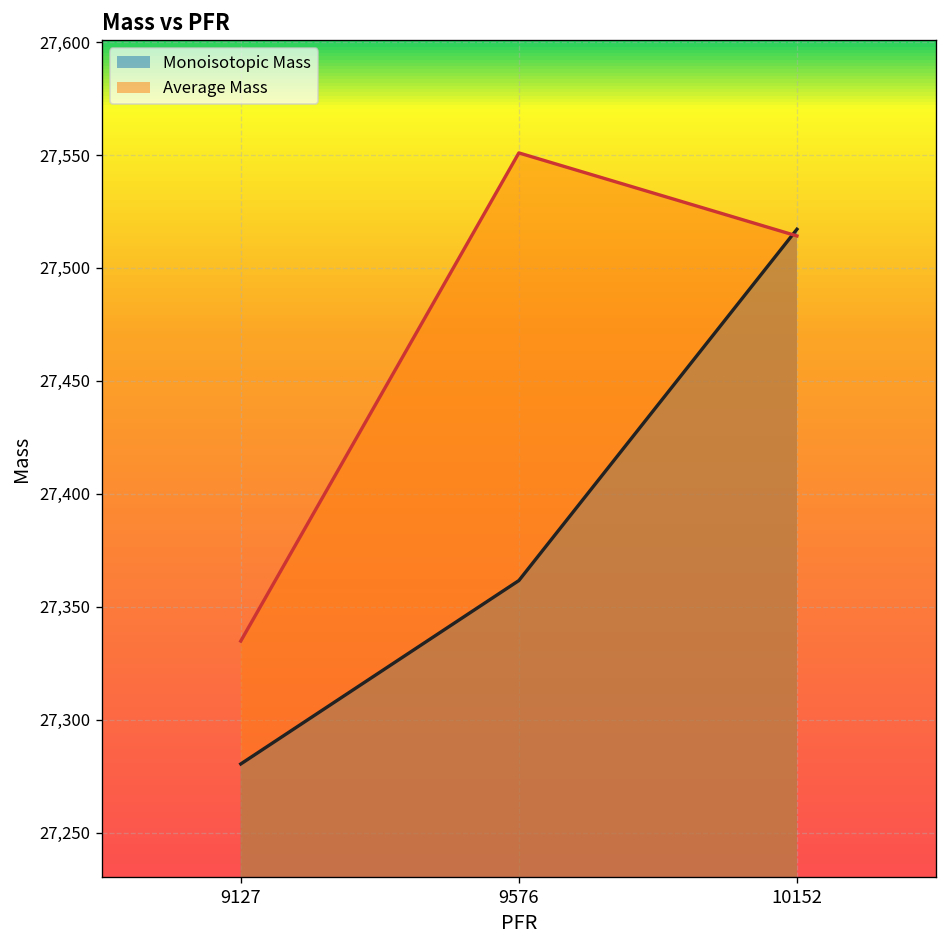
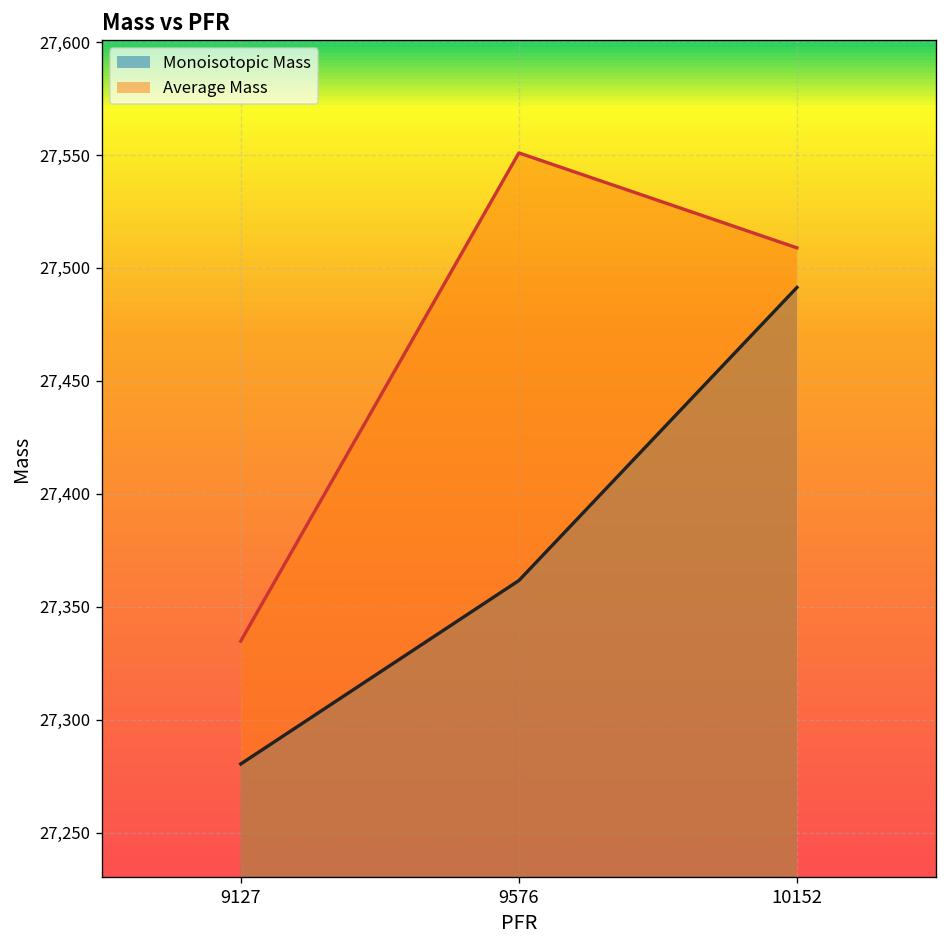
Monoisotopic Mass, 10152: 27,517 -> 27,491
Average Mass, 10152: 27,514 -> 27,509
